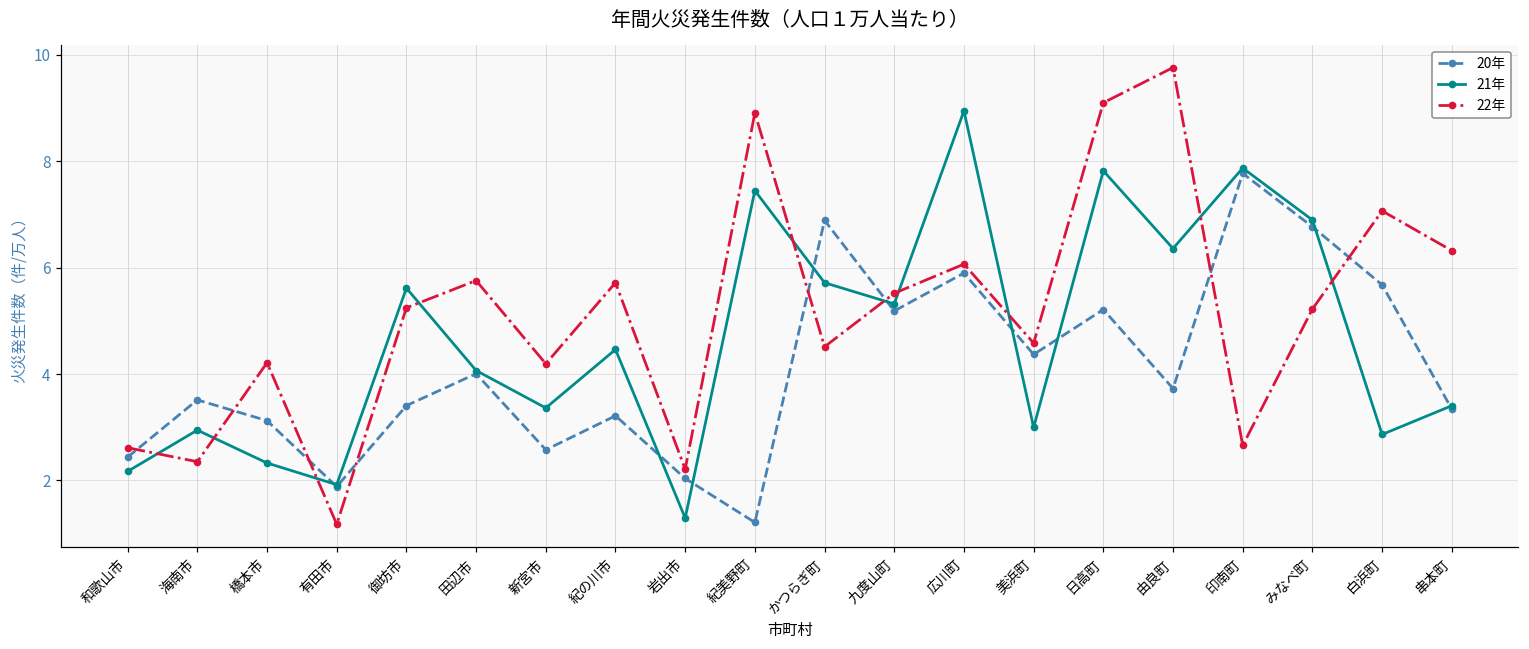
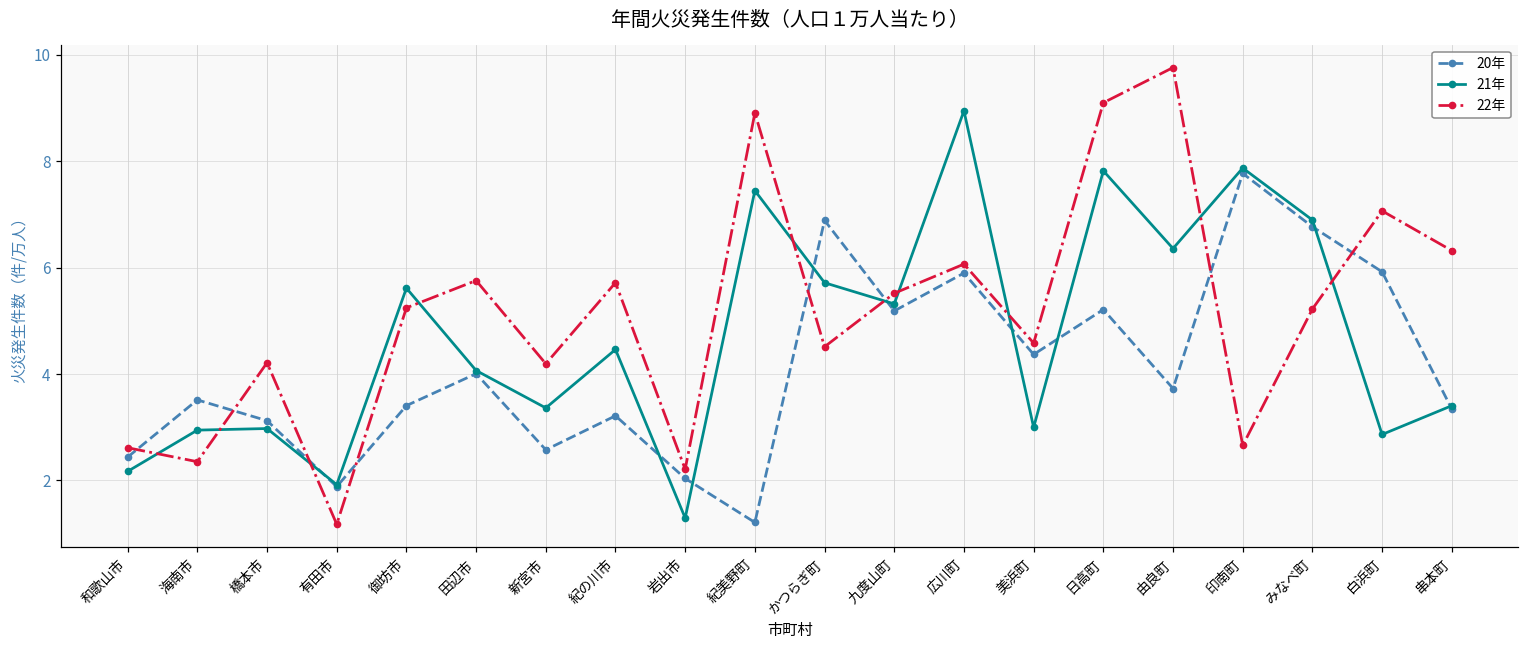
21年, 橋本市: 2.3 -> 3.0
20年, 白浜町: 5.7 -> 5.9
